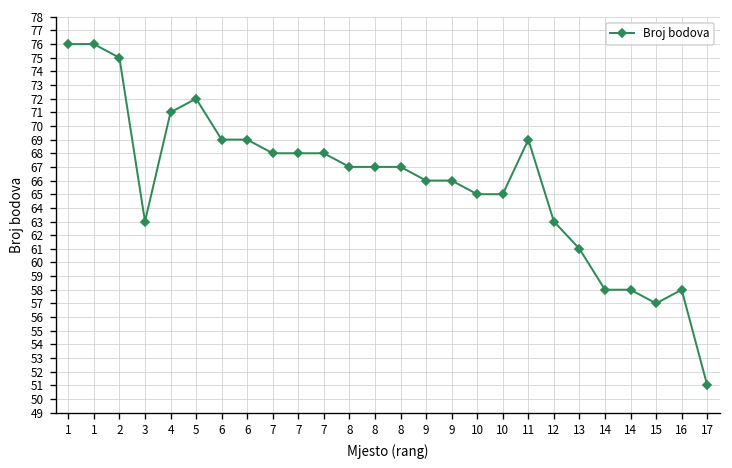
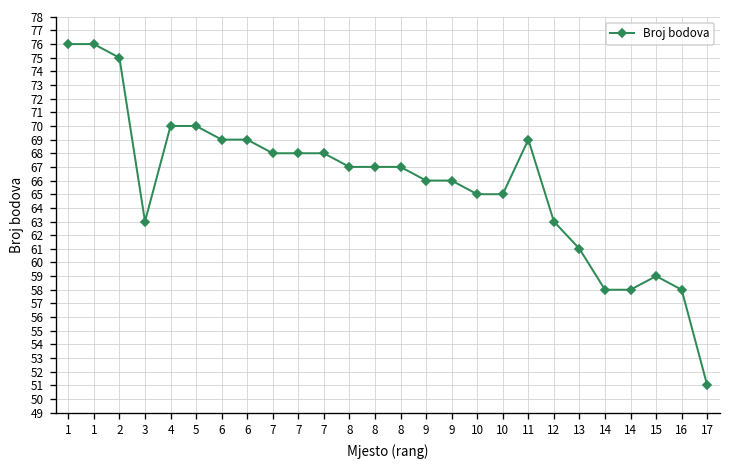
4: 71 -> 70
5: 72 -> 70
15: 57 -> 59
